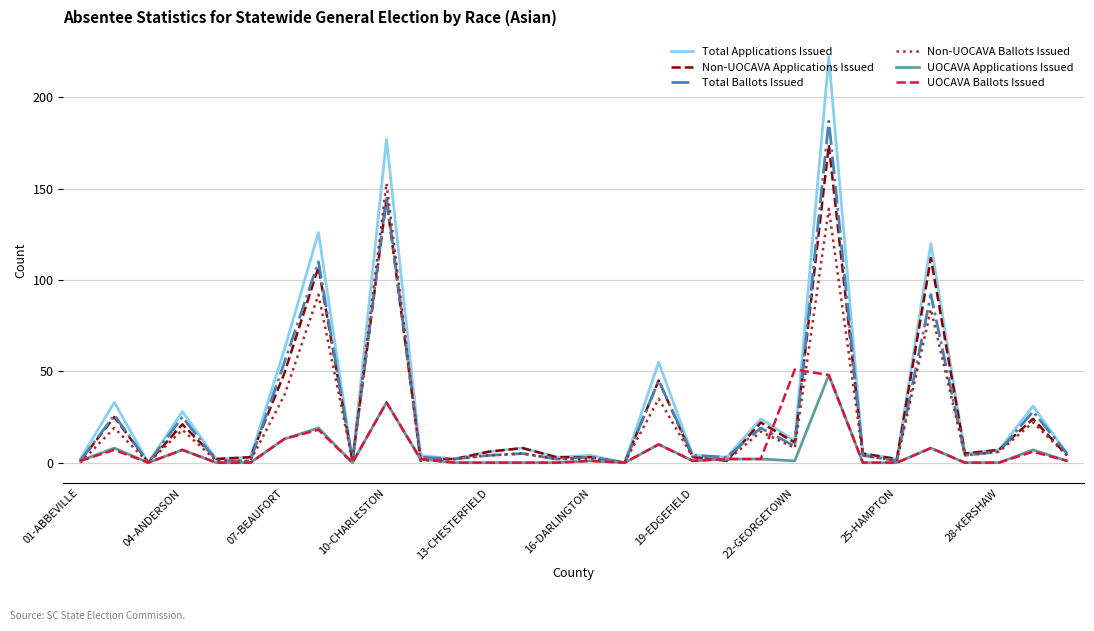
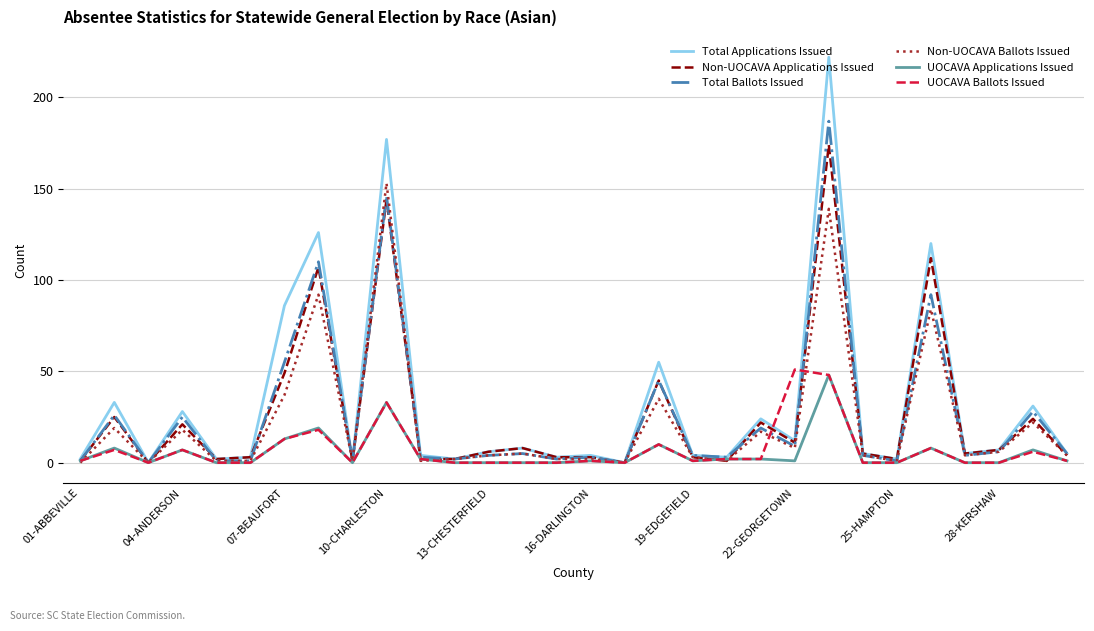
Total Applications Issued, 07-BEAUFORT: 62 -> 86
